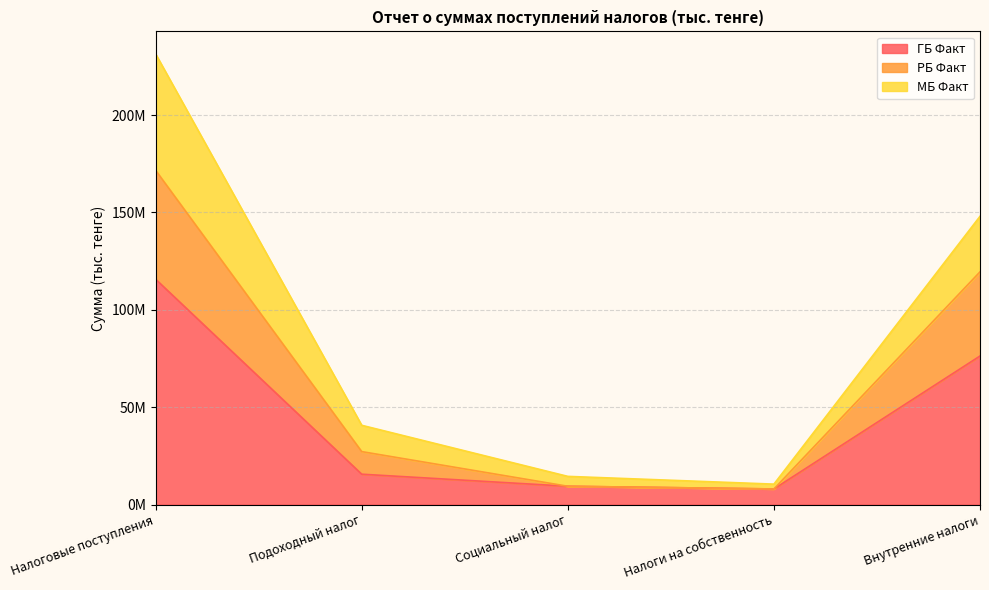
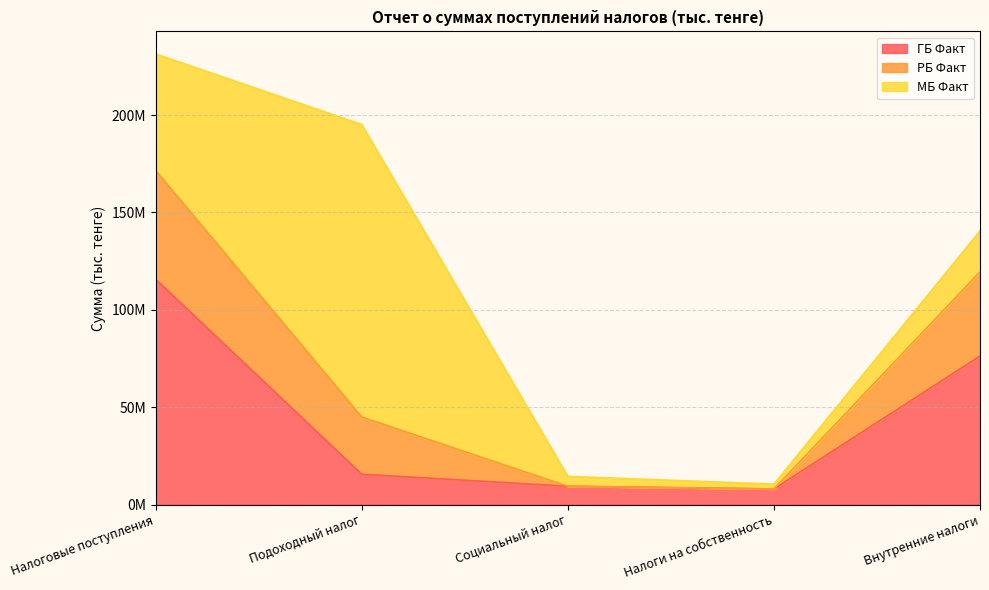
РБ Факт, Подоходный налог: 12000000 -> 29000000
МБ Факт, Подоходный налог: 14000000 -> 150000000
МБ Факт, Внутренние налоги: 29000000 -> 21000000
